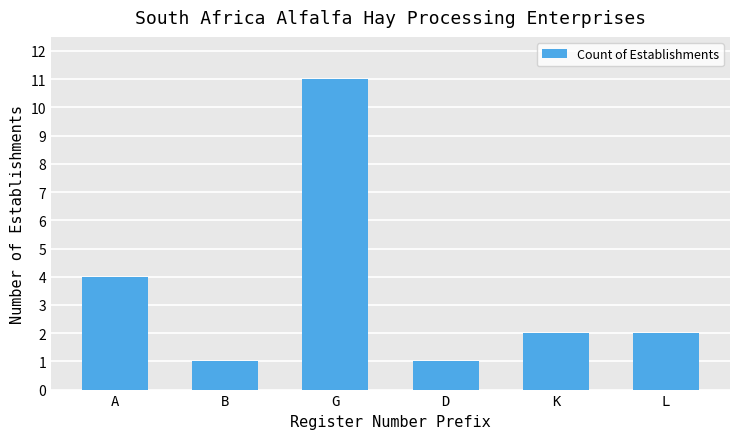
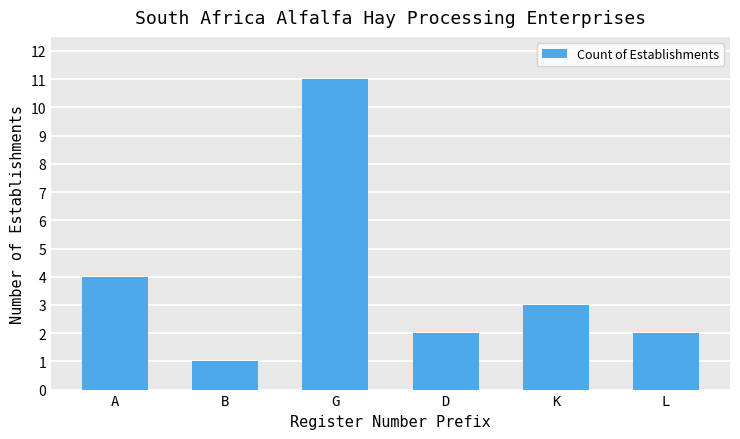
D: 1 -> 2
K: 2 -> 3
